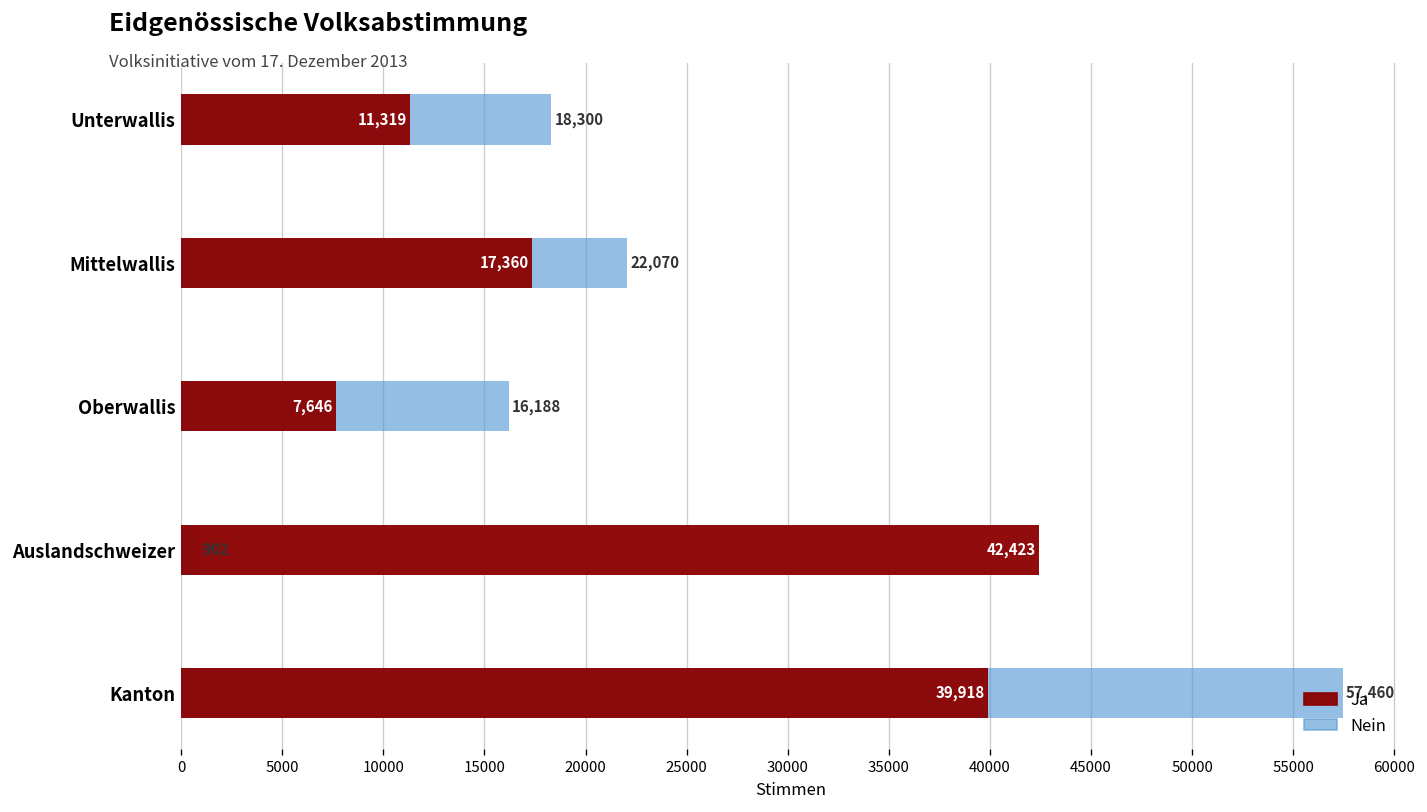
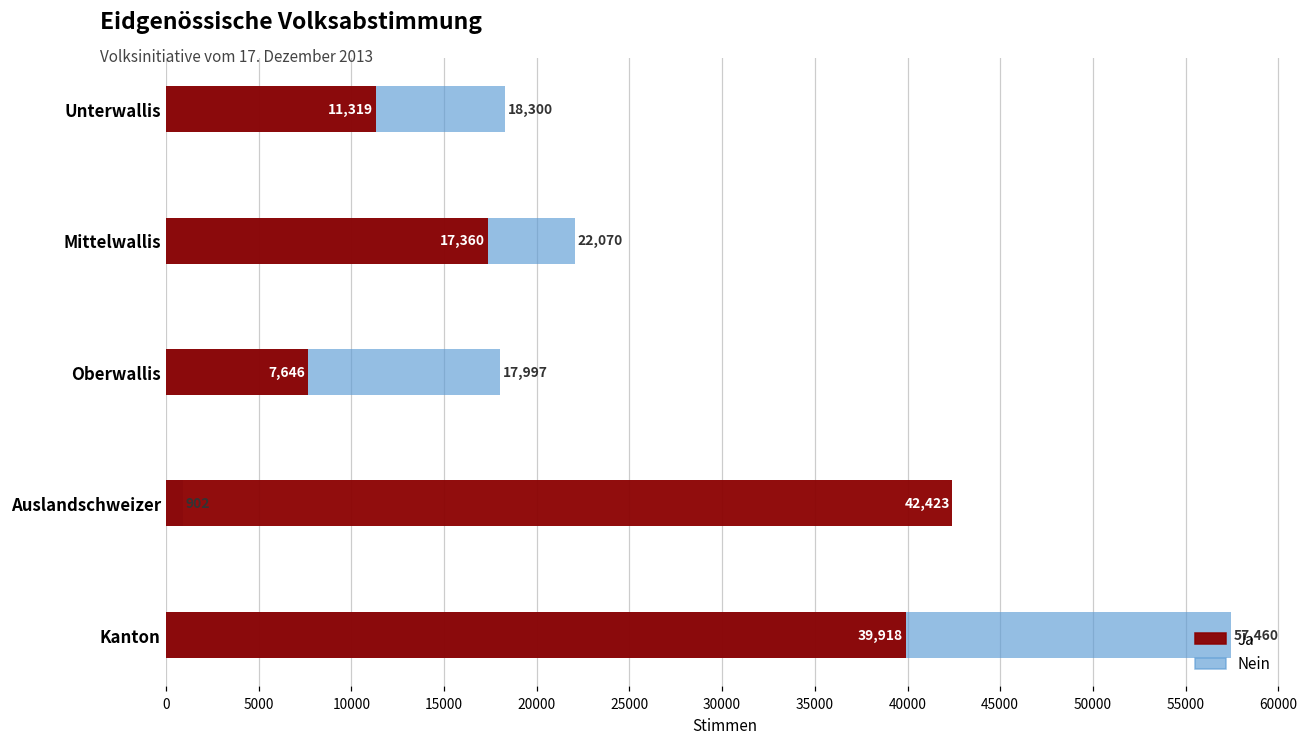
Nein, Oberwallis: 16,188 -> 17,997
